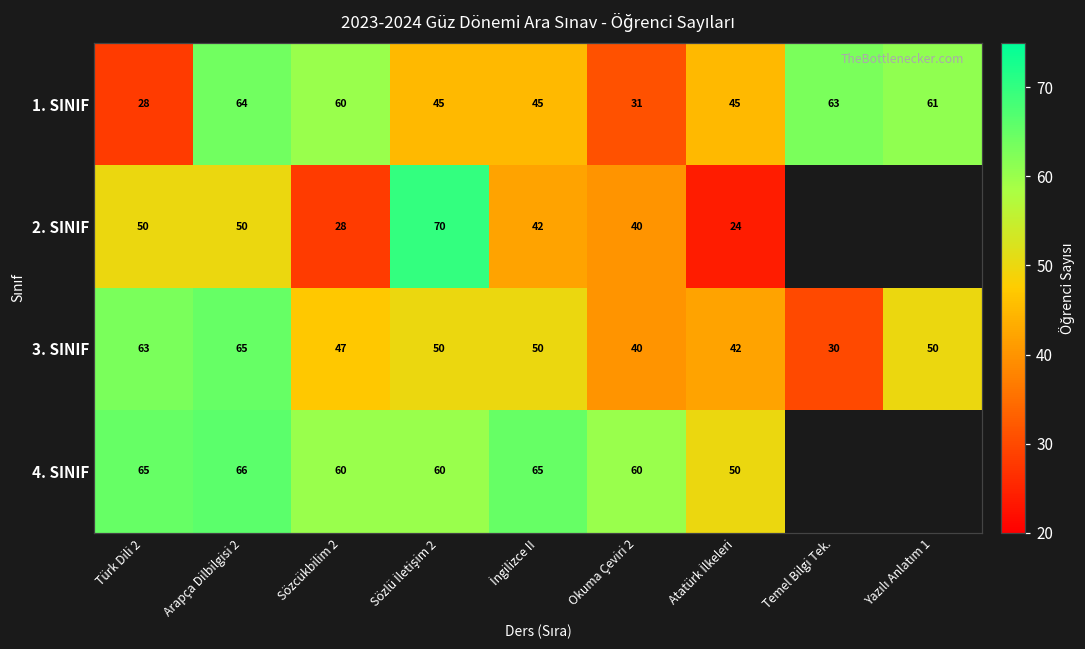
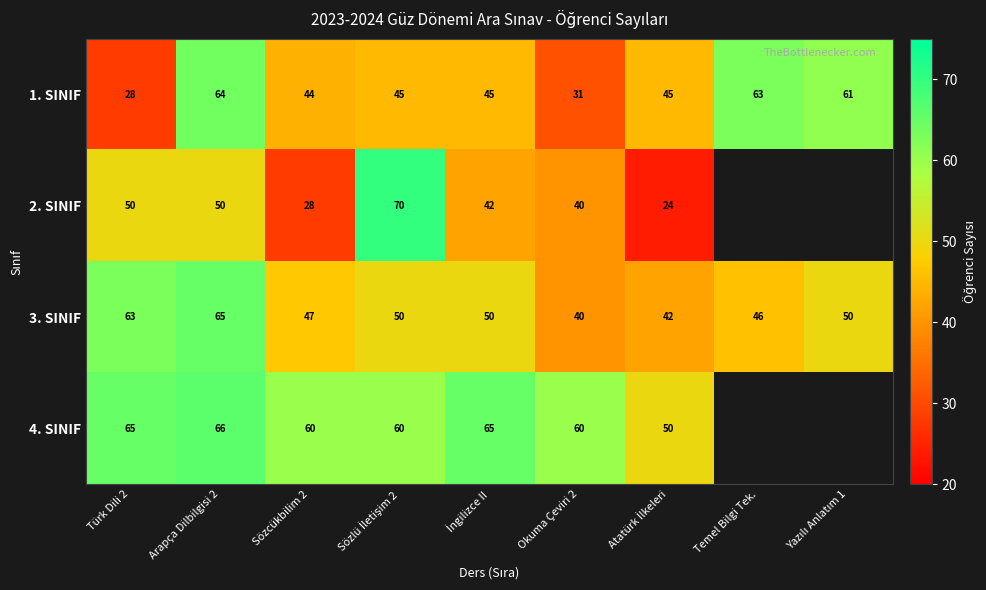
1. SINIF, Sözcükbilim 2: 60 -> 44
3. SINIF, Temel Bilgi Tek.: 30 -> 46
